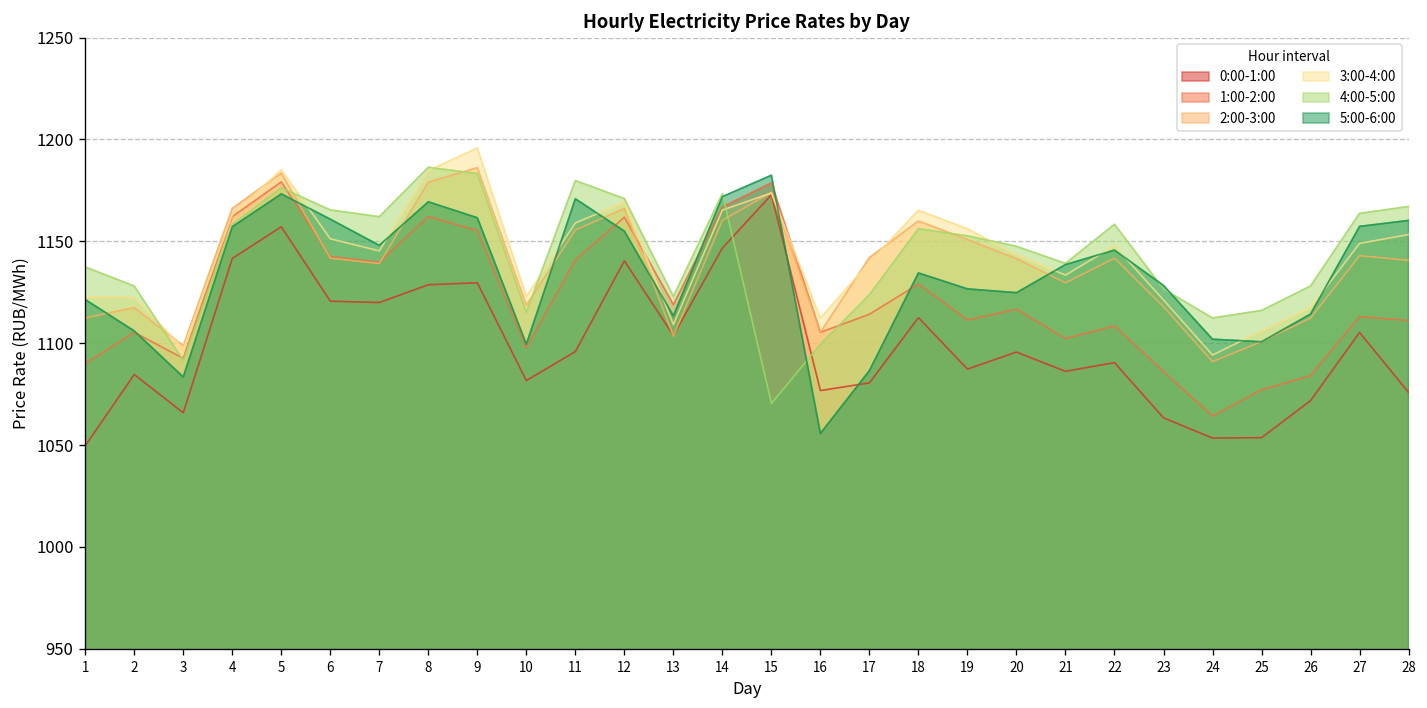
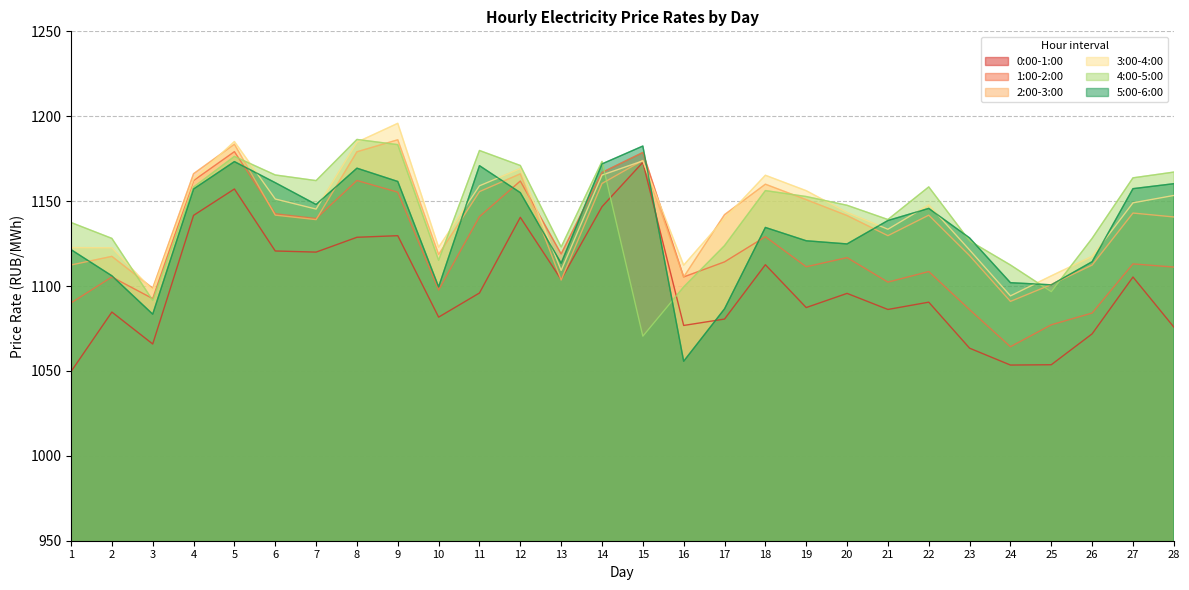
4:00-5:00, 25: 1116 -> 1097
